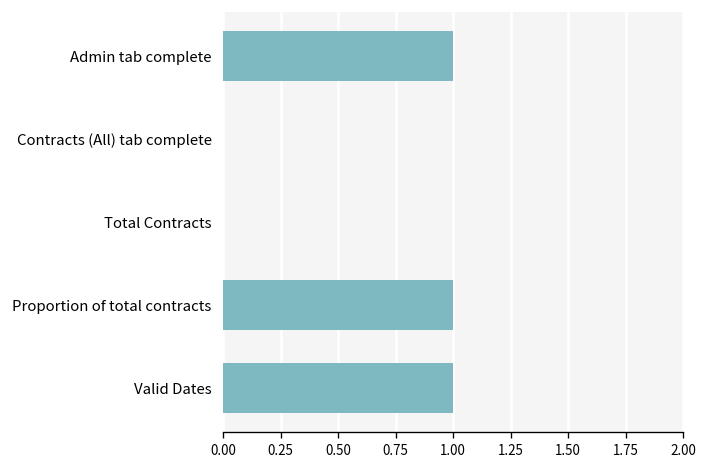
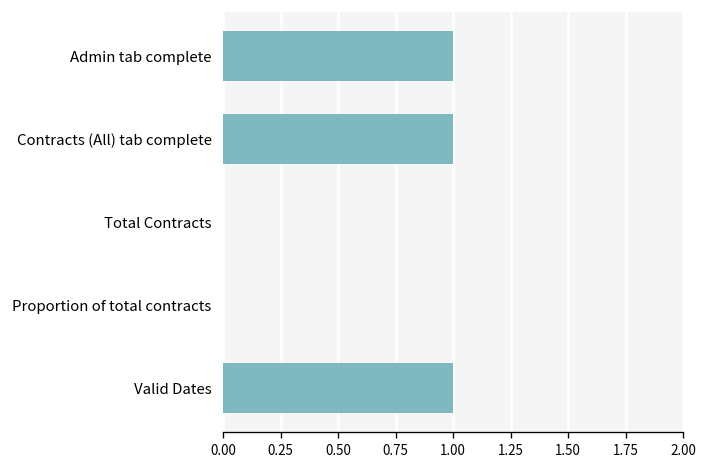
Contracts (All) tab complete: 0 -> 1
Proportion of total contracts: 1 -> 0
